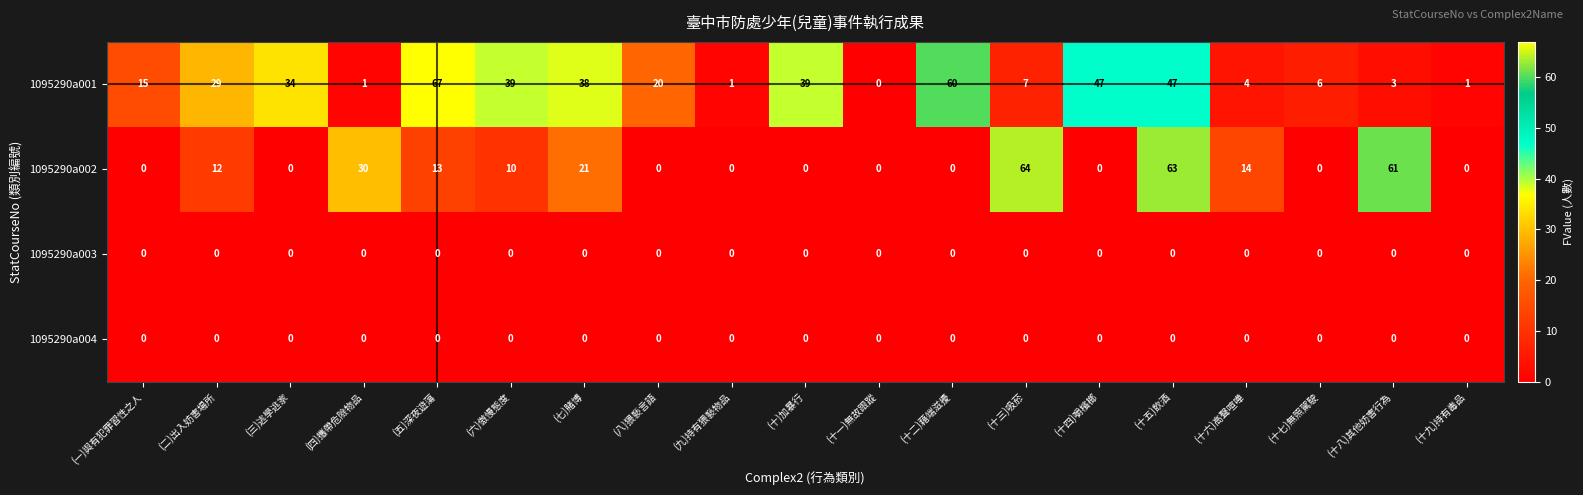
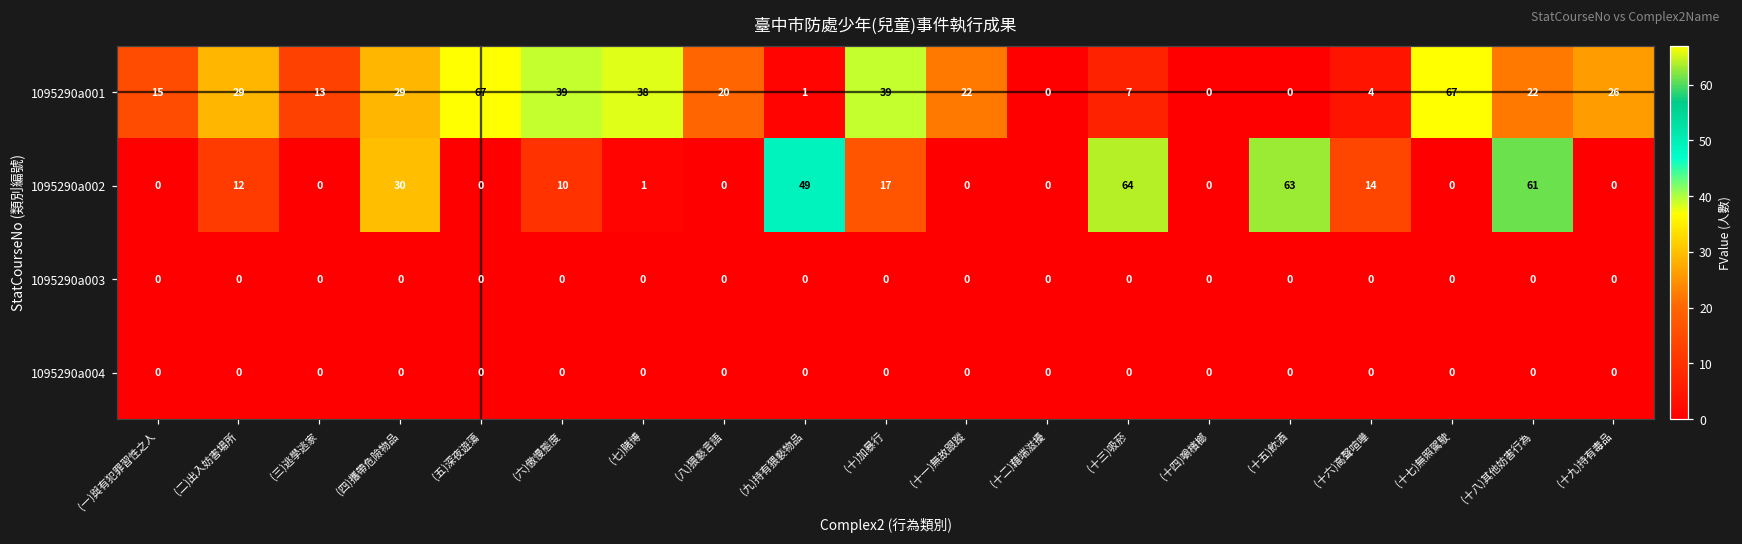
1095290a001, (三)逃學逃家: 34 -> 13
1095290a001, (四)攜帶危險物品: 1 -> 29
1095290a001, (十一)無故跟蹤: 0 -> 22
1095290a001, (十二)藉端滋擾: 60 -> 0
1095290a001, (十四)嚼檳榔: 47 -> 0
1095290a001, (十五)飲酒: 47 -> 0
1095290a001, (十七)無照駕駛: 6 -> 67
1095290a001, (十八)其他妨害行為: 3 -> 22
1095290a001, (十九)持有毒品: 1 -> 26
1095290a002, (五)深夜遊蕩: 13 -> 0
1095290a002, (七)賭博: 21 -> 1
1095290a002, (九)持有猥褻物品: 0 -> 49
1095290a002, (十)加暴行: 0 -> 17
